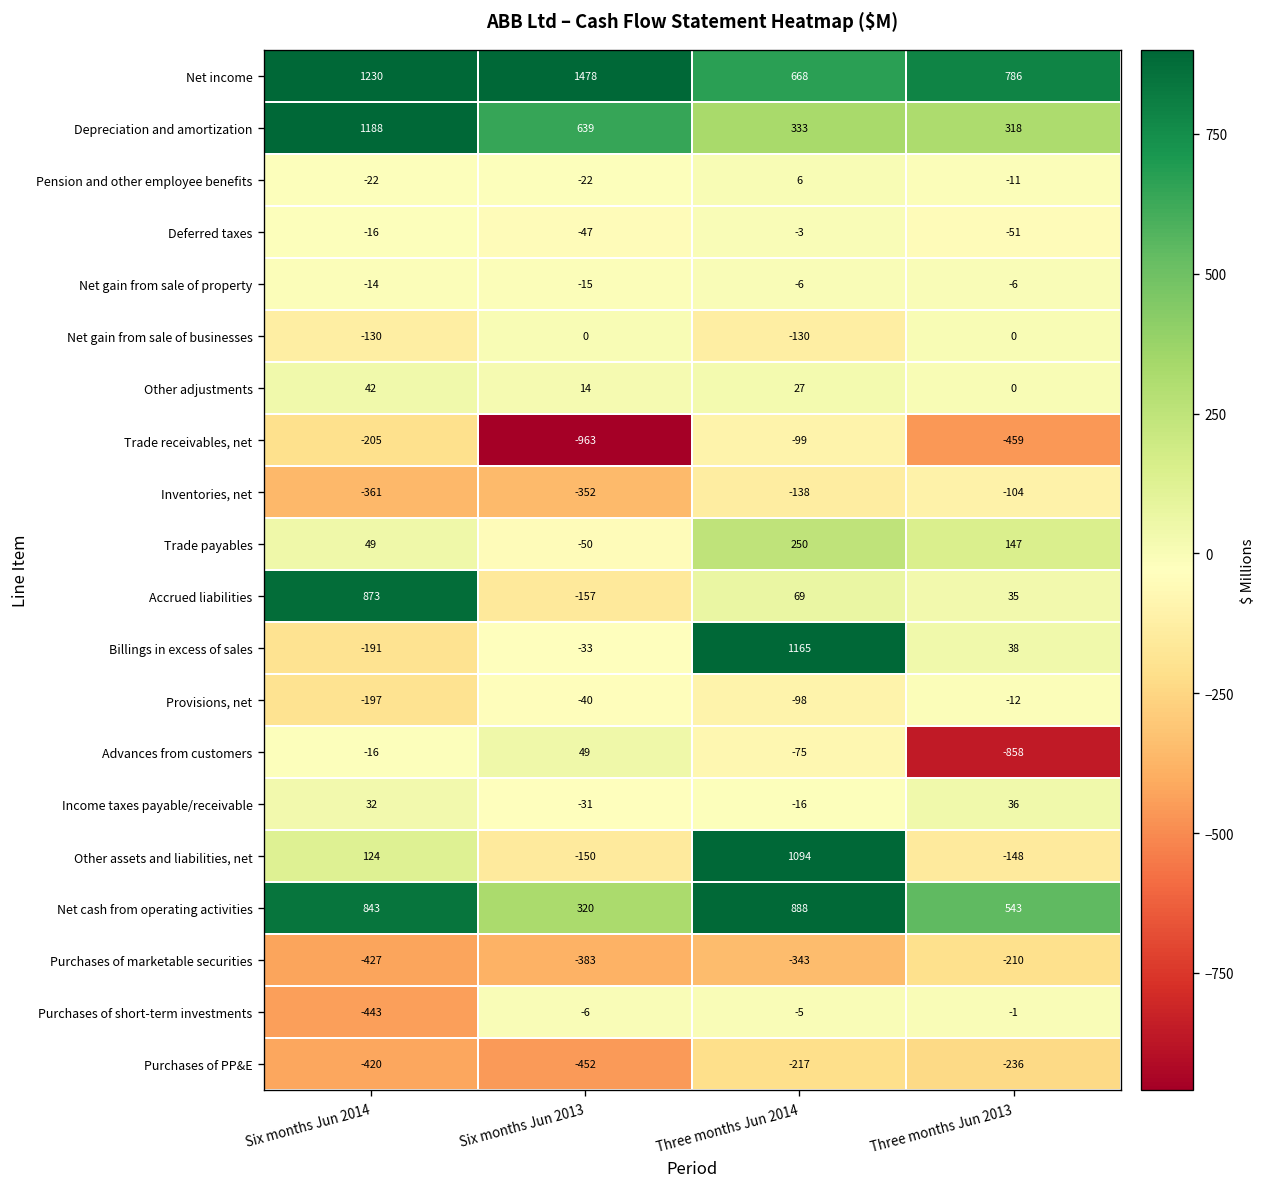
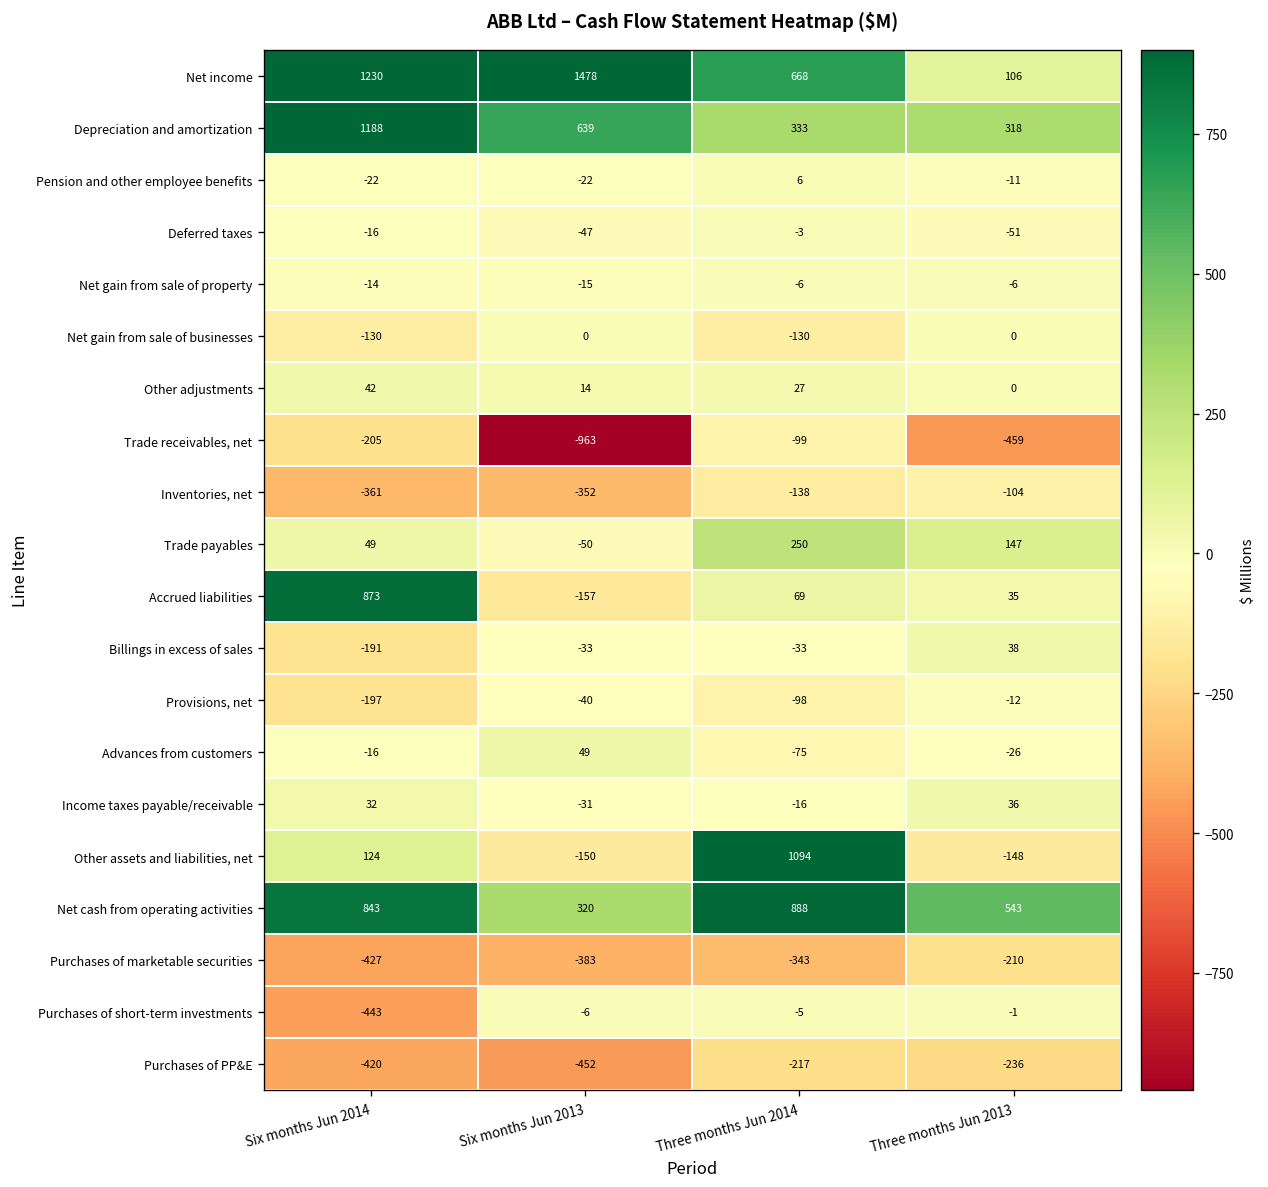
Net income, Three months Jun 2013: 786 -> 106
Billings in excess of sales, Three months Jun 2014: 1165 -> -33
Advances from customers, Three months Jun 2013: -858 -> -26
